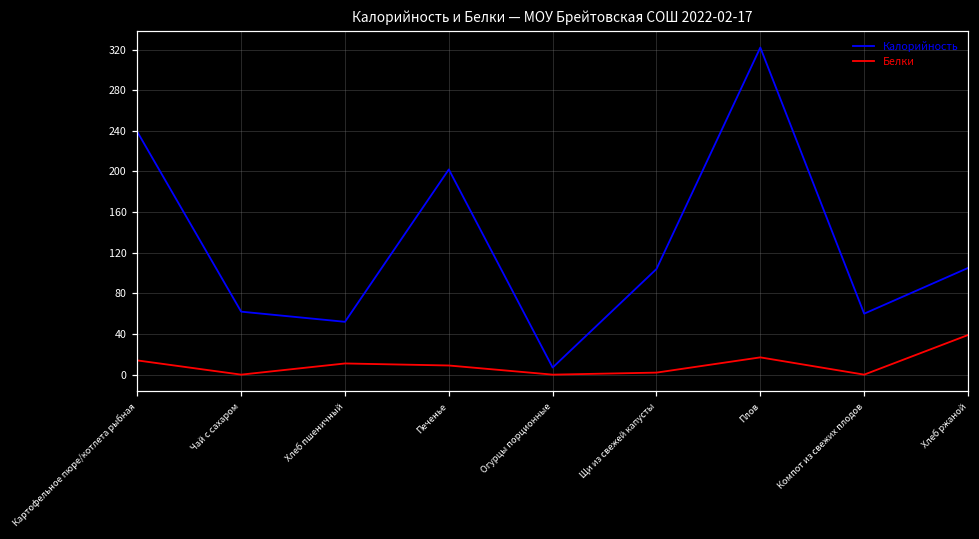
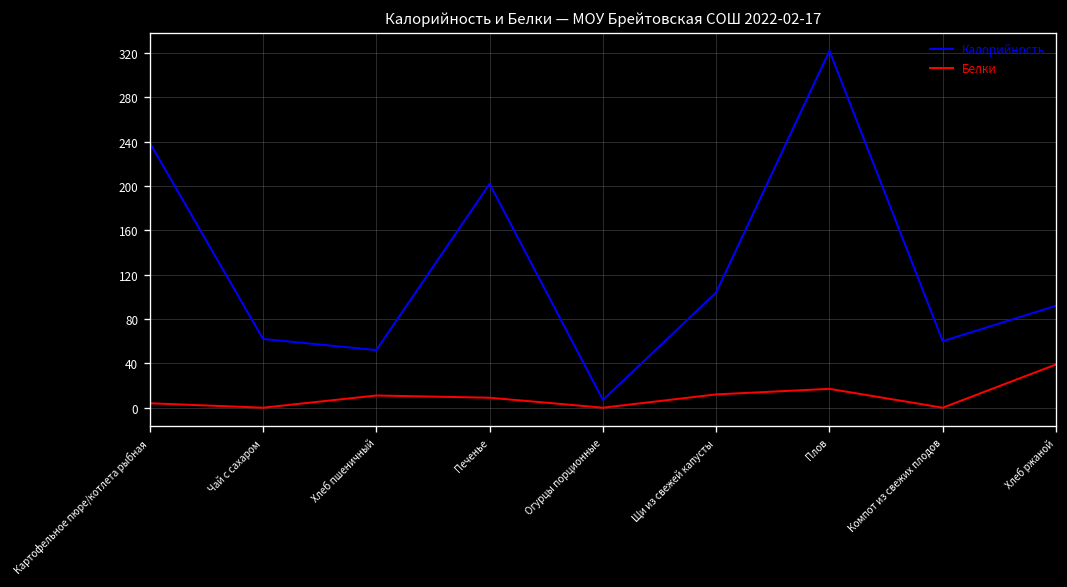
Белки, Картофельное пюре/котлета рыбная: 10 -> 0
Белки, Щи из свежей капусты: 0 -> 10
Калорийность, Хлеб ржаной: 110 -> 90
